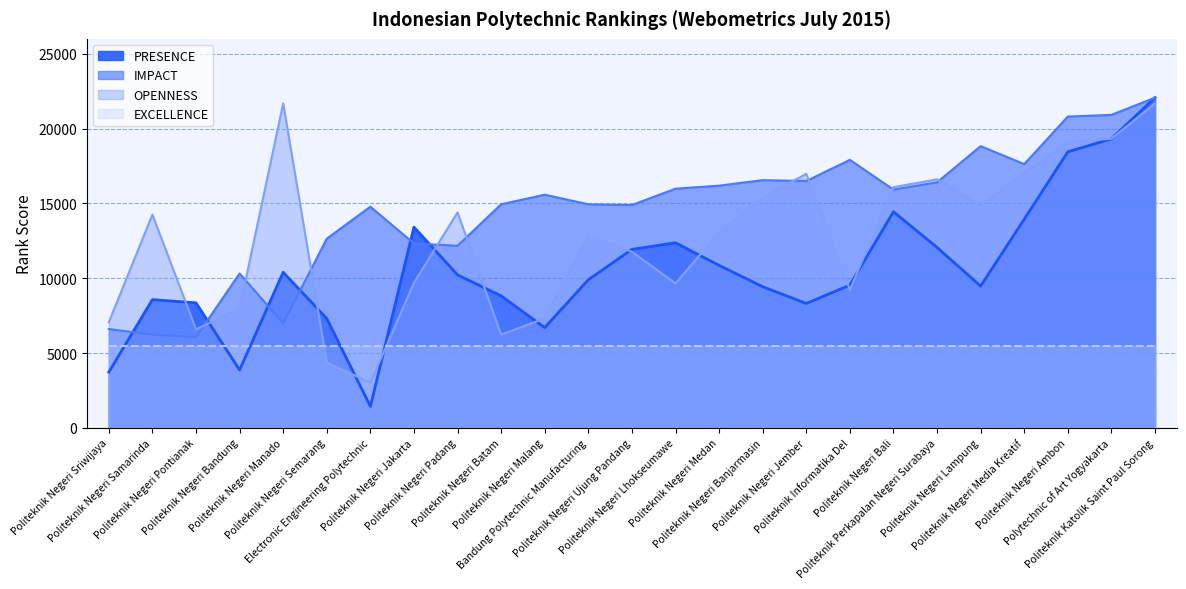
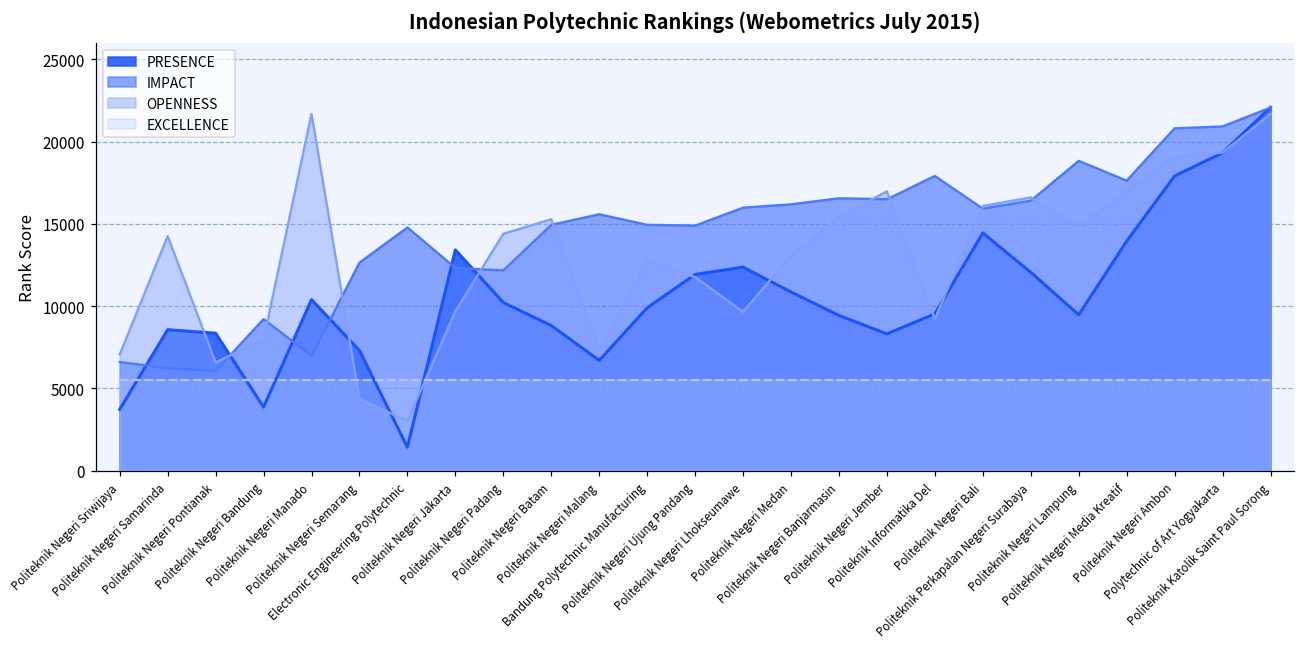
IMPACT, Politeknik Negeri Bandung: 10300 -> 9200
OPENNESS, Politeknik Negeri Batam: 6200 -> 15300
PRESENCE, Politeknik Negeri Ambon: 18400 -> 17900
